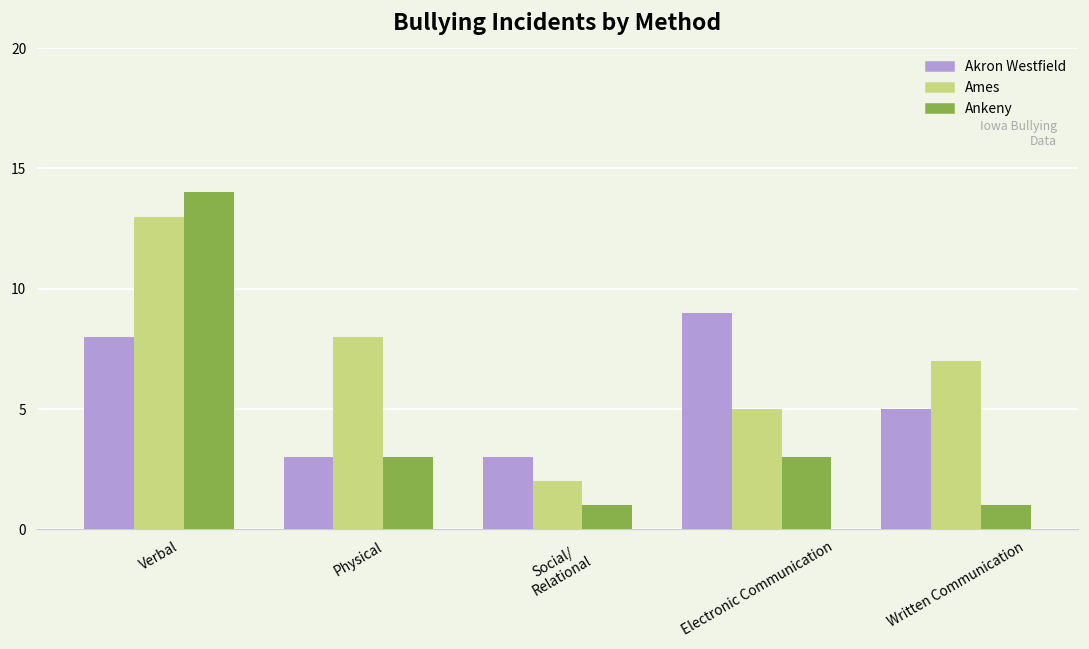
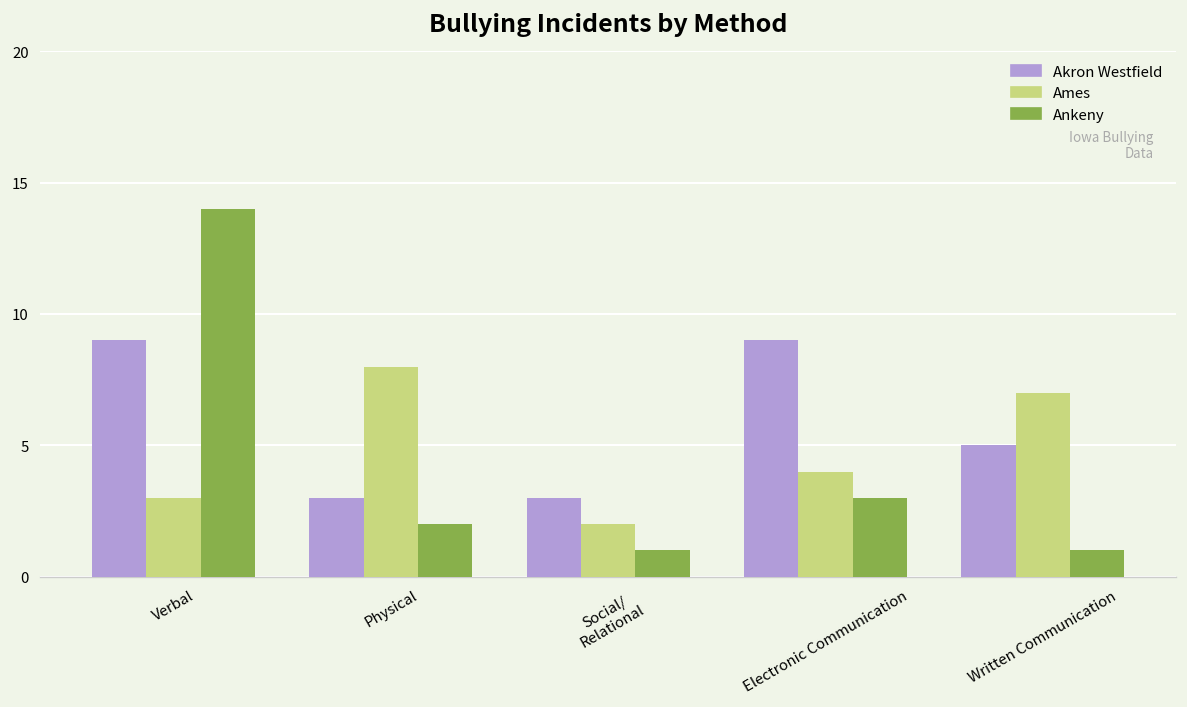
Akron Westfield, Verbal: 8 -> 9
Ames, Verbal: 13 -> 3
Ankeny, Physical: 3 -> 2
Ames, Electronic Communication: 5 -> 4
